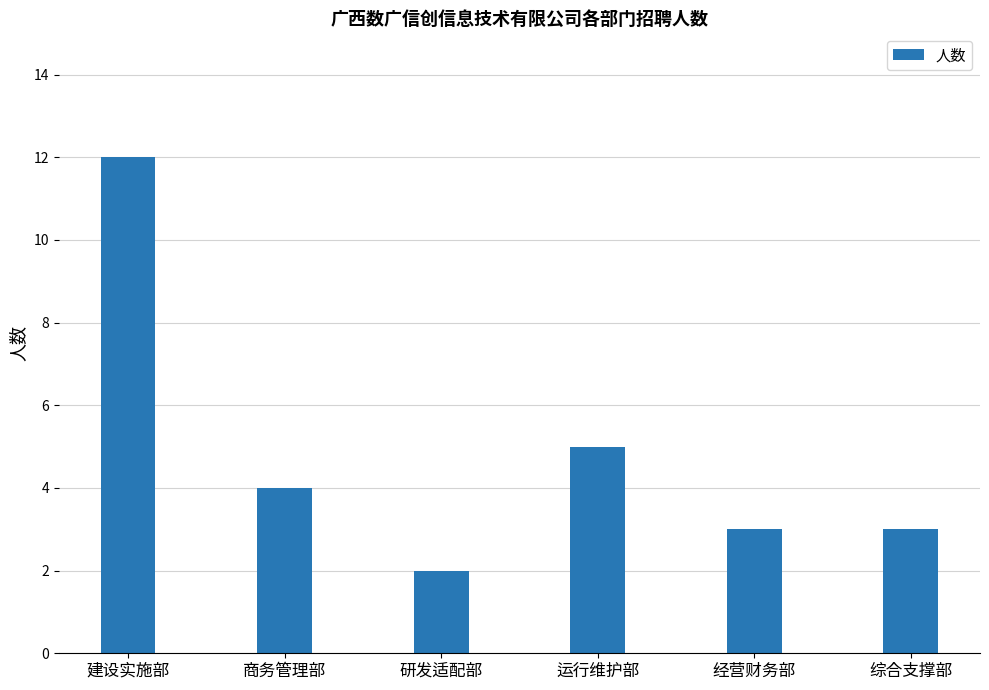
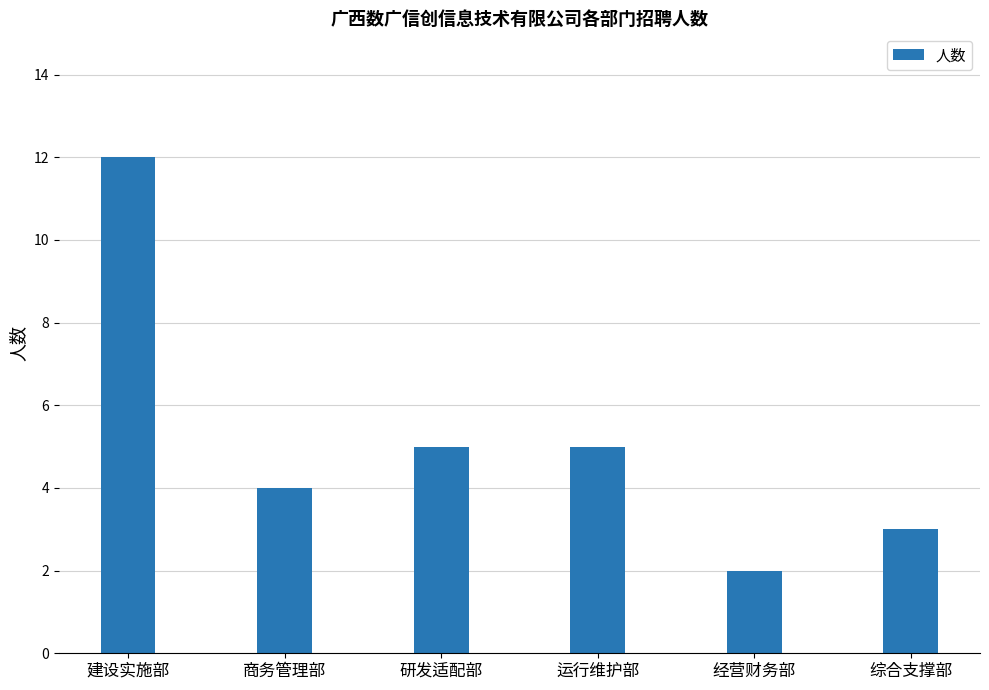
研发适配部: 2 -> 5
经营财务部: 3 -> 2
